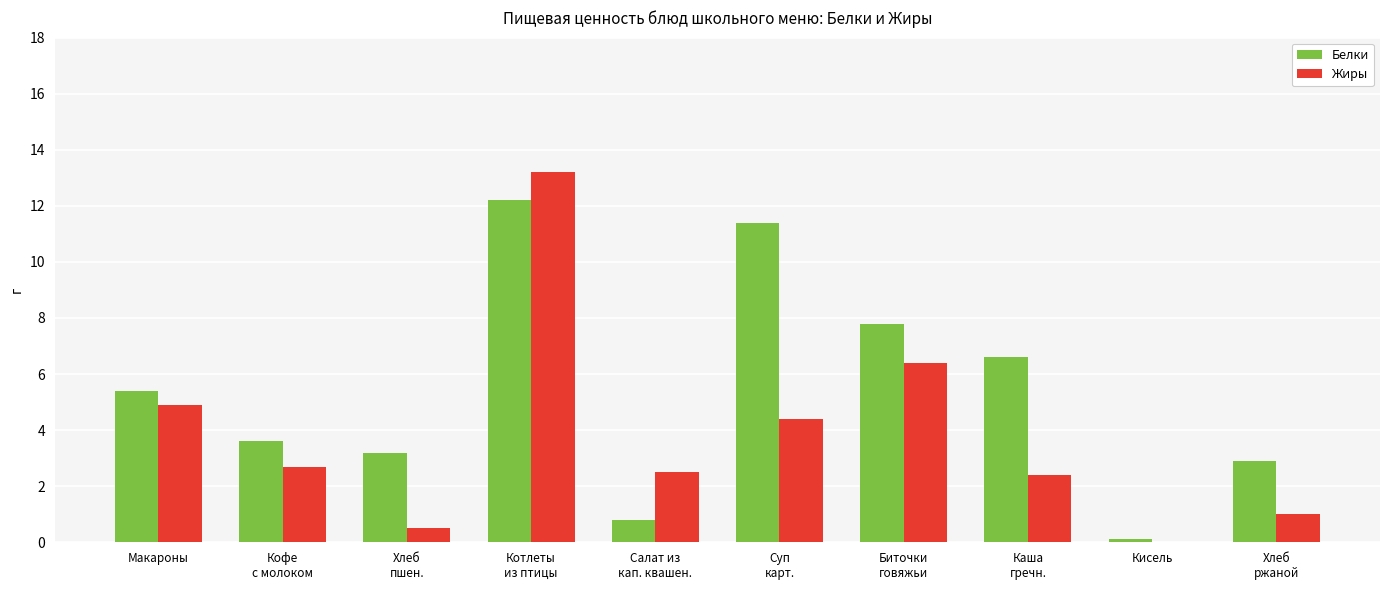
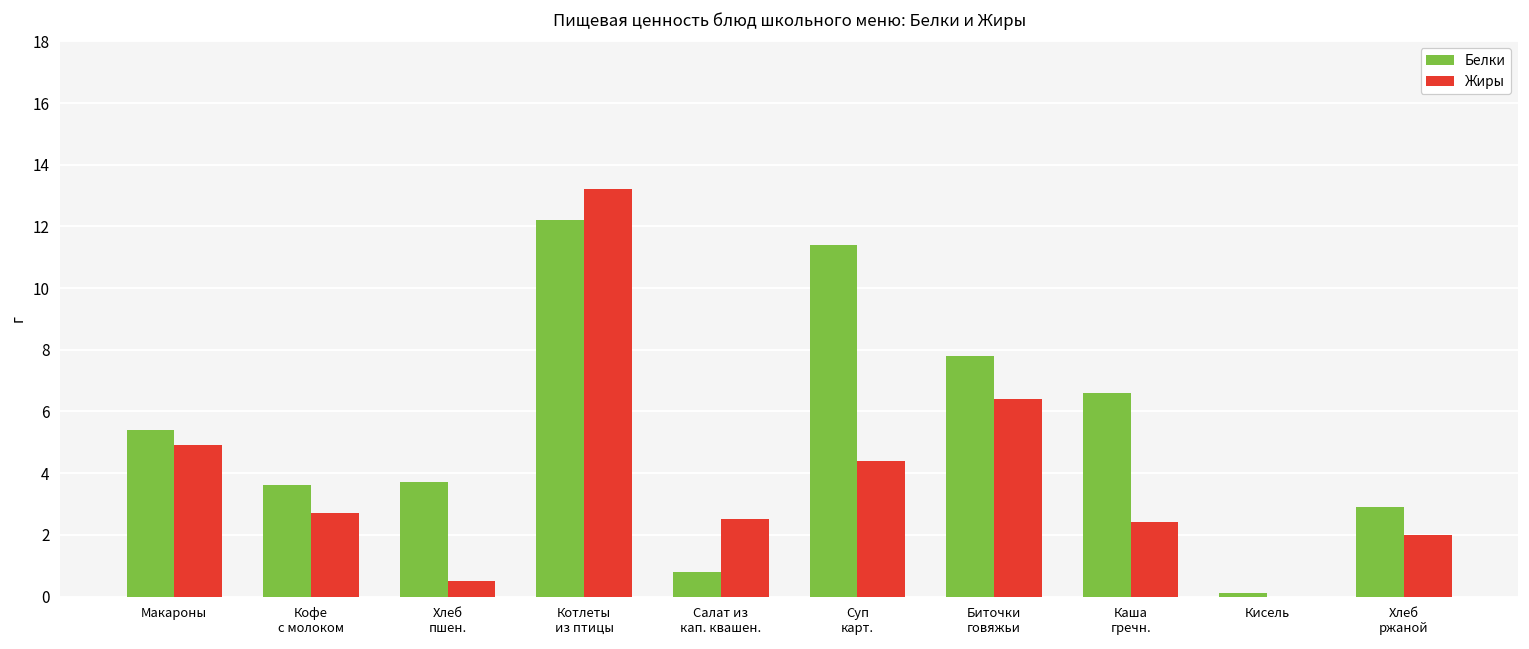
Белки, Хлеб пшен.: 3.2 -> 3.7
Жиры, Хлеб ржаной: 1 -> 2
